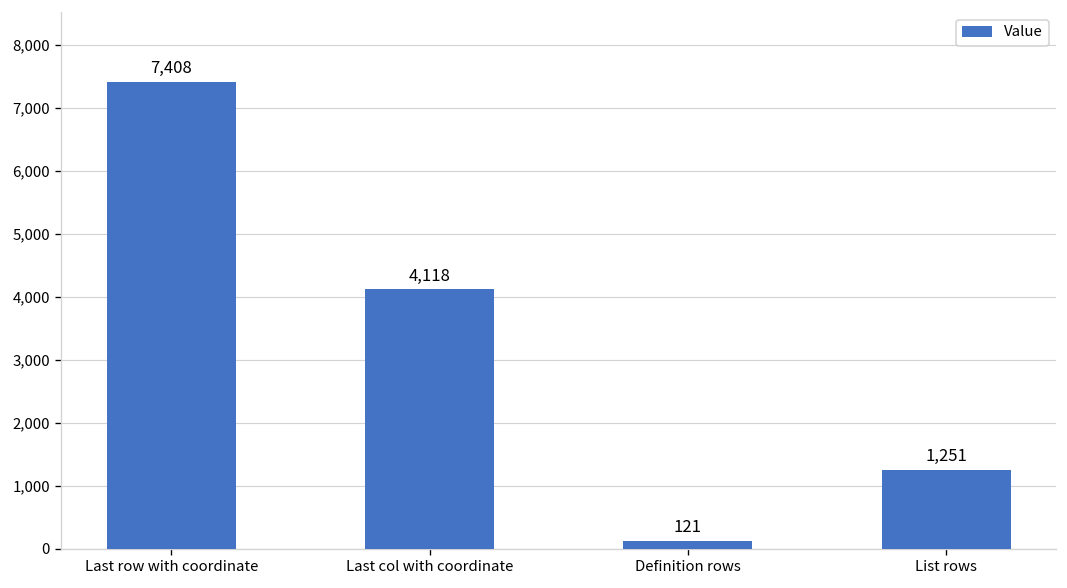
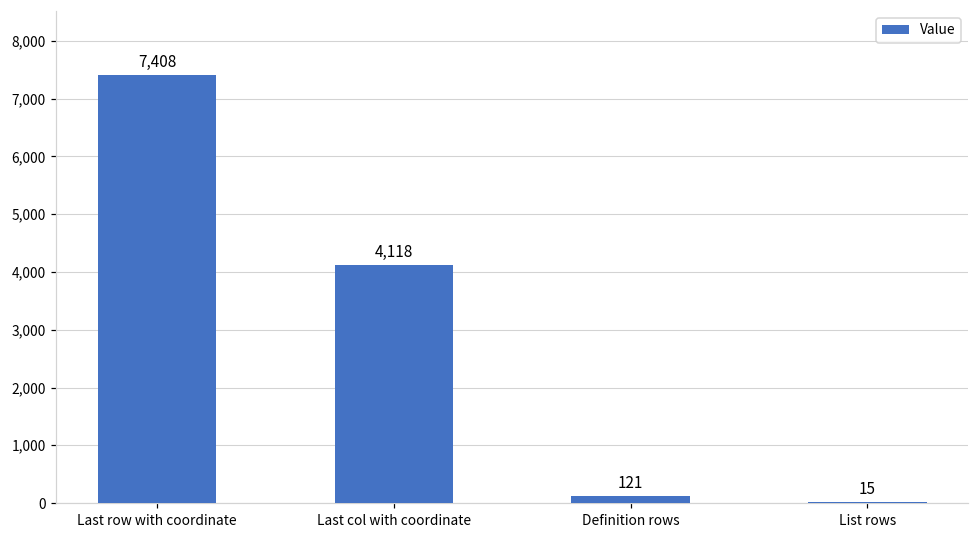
List rows: 1,251 -> 15
